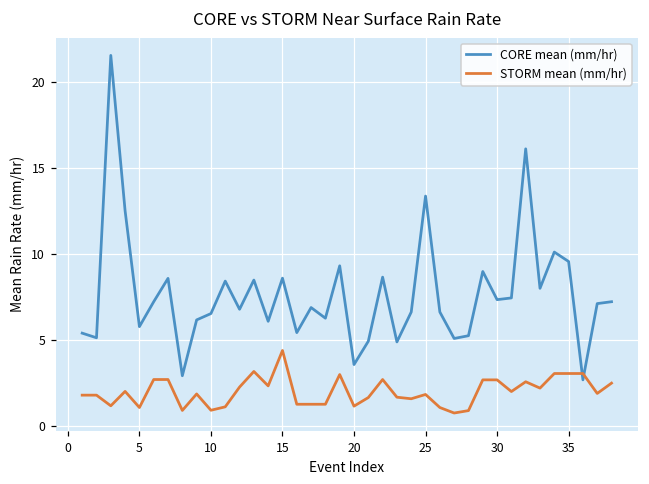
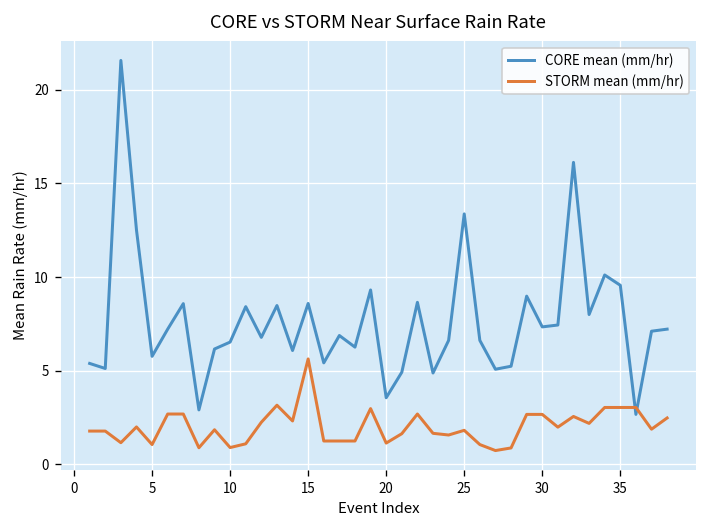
STORM mean (mm/hr), 15: 4.4 -> 5.6
